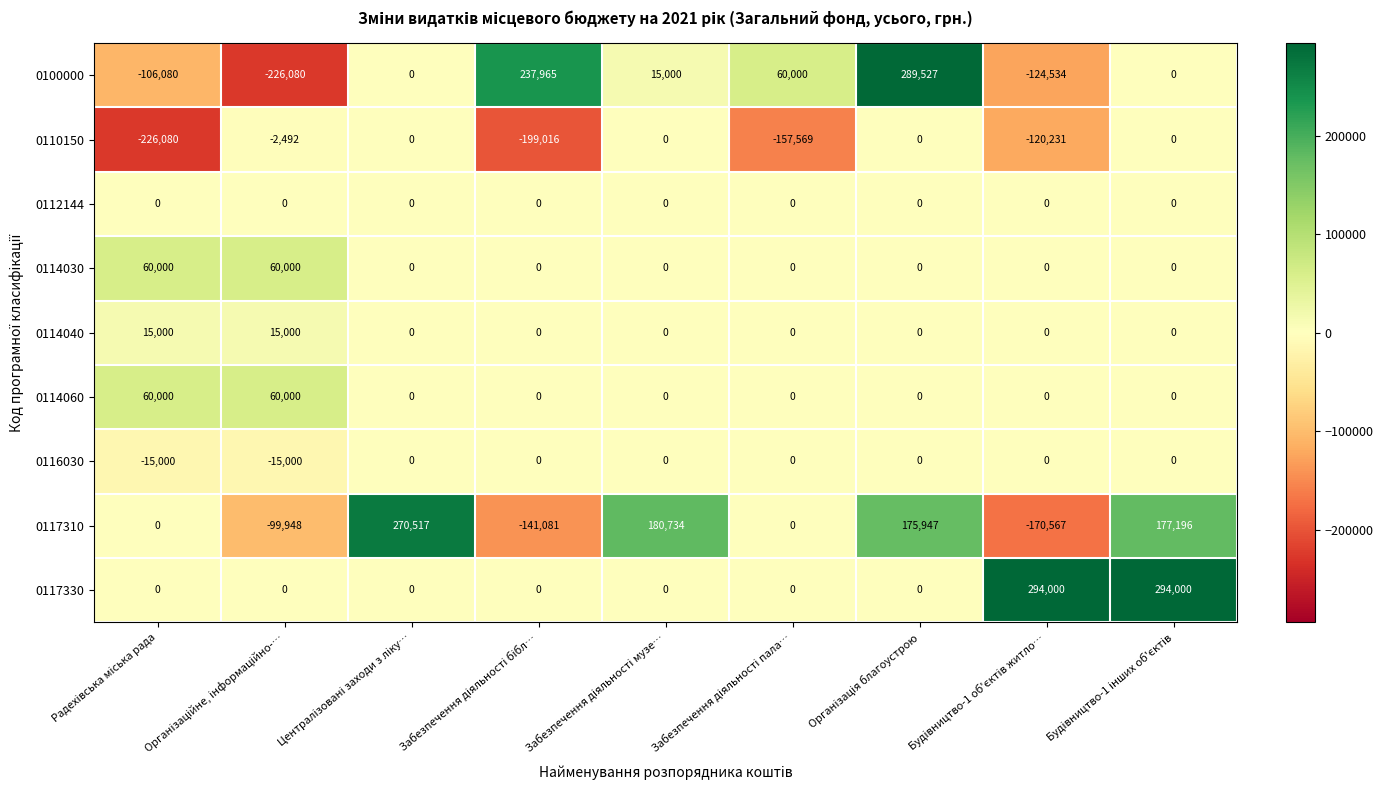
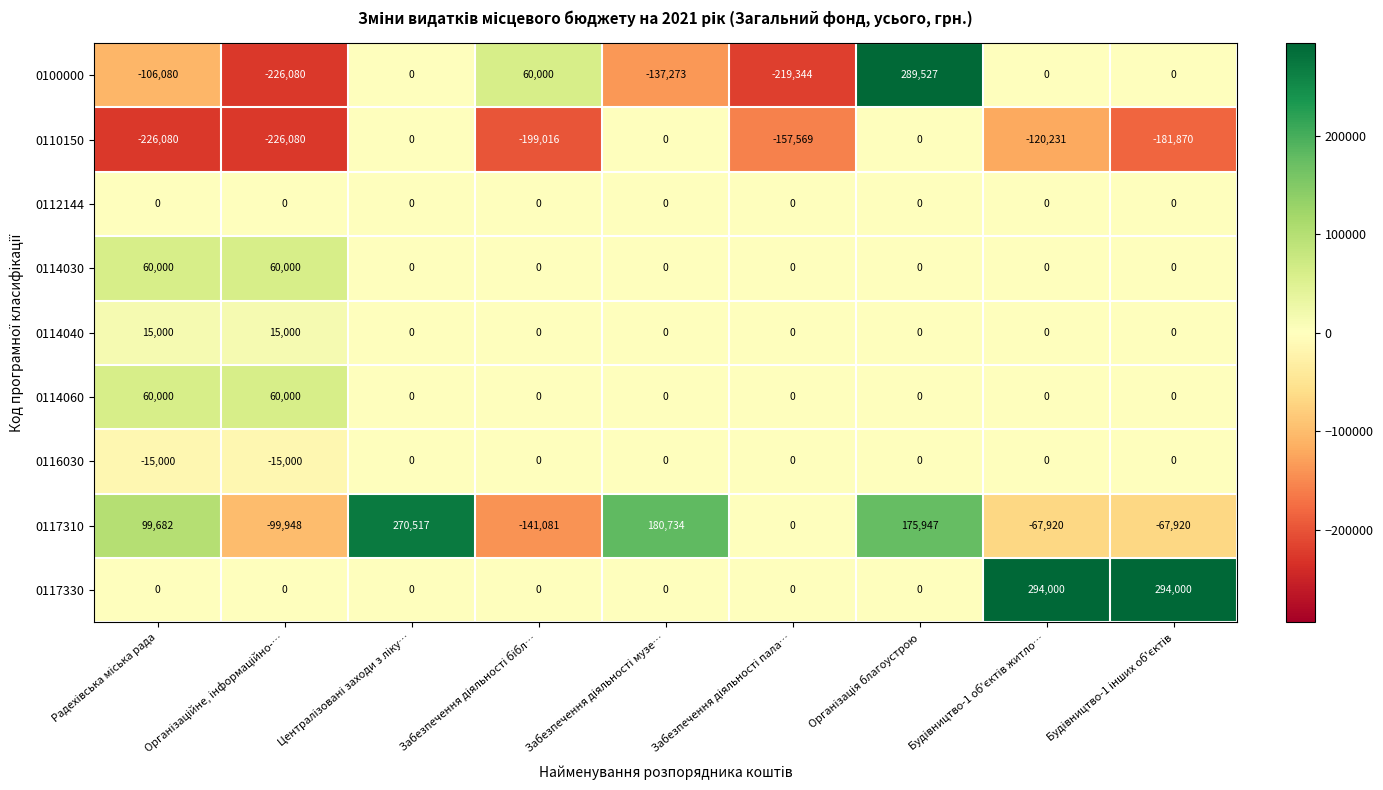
0100000, Забезпечення діяльності бібл…: 237,965 -> 60,000
0100000, Забезпечення діяльності музе…: 15,000 -> -137,273
0100000, Забезпечення діяльності пала…: 60,000 -> -219,344
0100000, Будівництво-1 об'єктів житло…: -124,534 -> 0
0110150, Організаційне, інформаційно-…: -2,492 -> -226,080
0110150, Будівництво-1 інших об'єктів: 0 -> -181,870
0117310, Радехівська міська рада: 0 -> 99,682
0117310, Будівництво-1 об'єктів житло…: -170,567 -> -67,920
0117310, Будівництво-1 інших об'єктів: 177,196 -> -67,920
